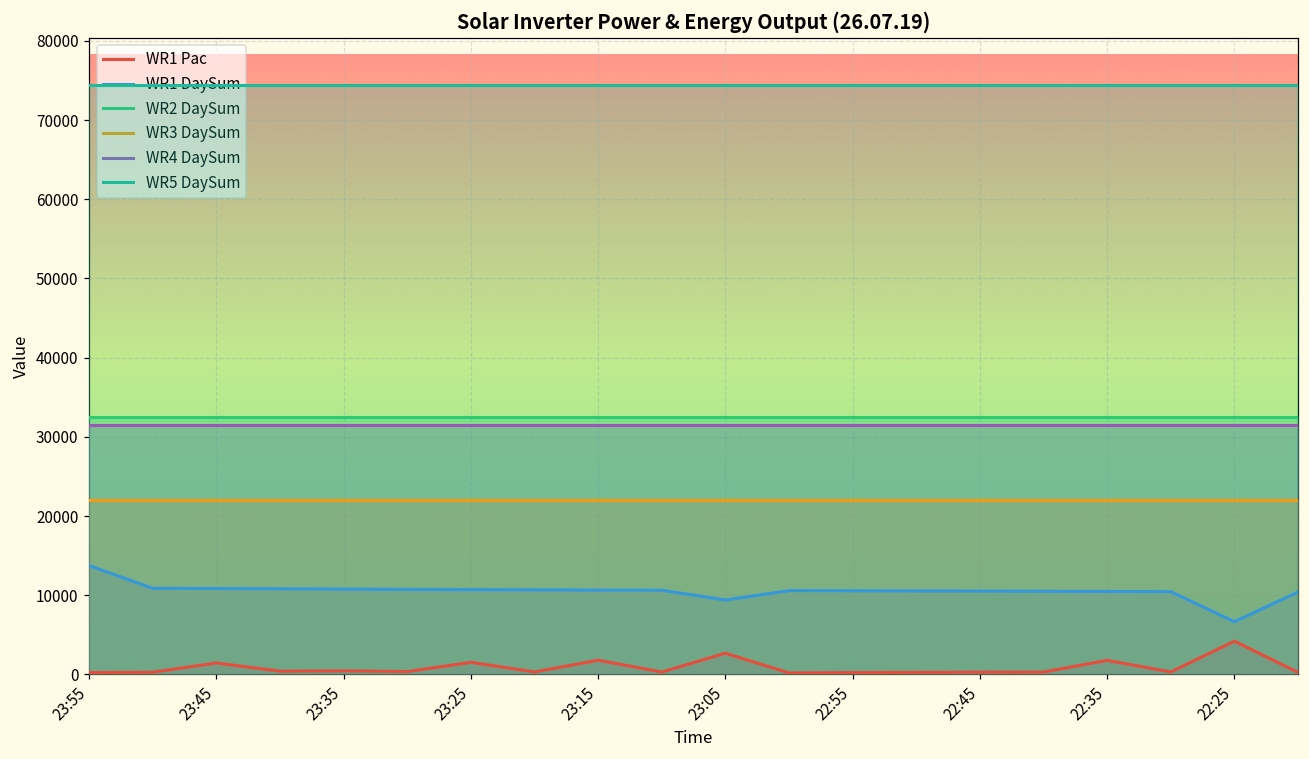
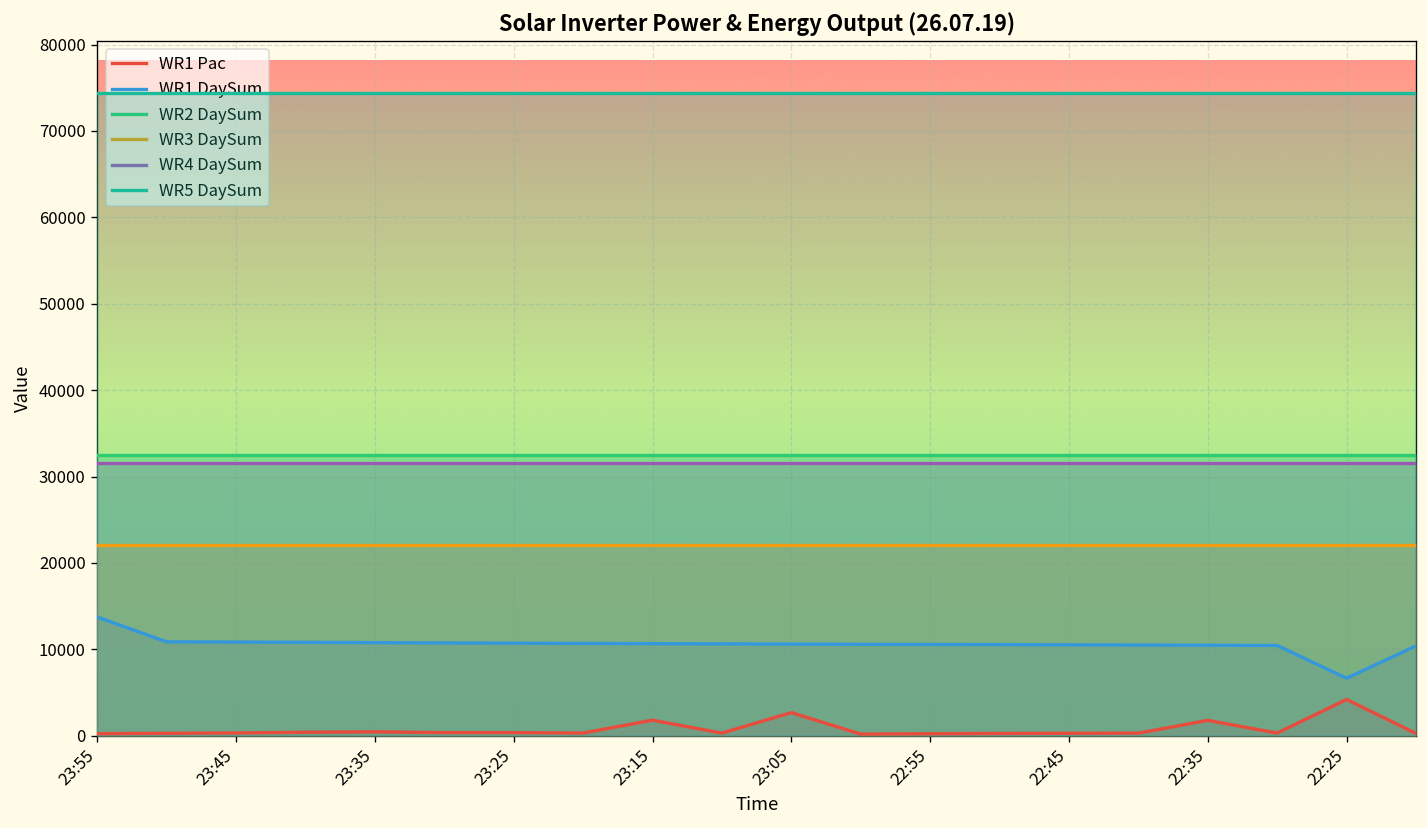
WR1 Pac, 23:45: 1000 -> 0
WR1 Pac, 23:25: 2000 -> 0
WR1 DaySum, 23:05: 9000 -> 11000
